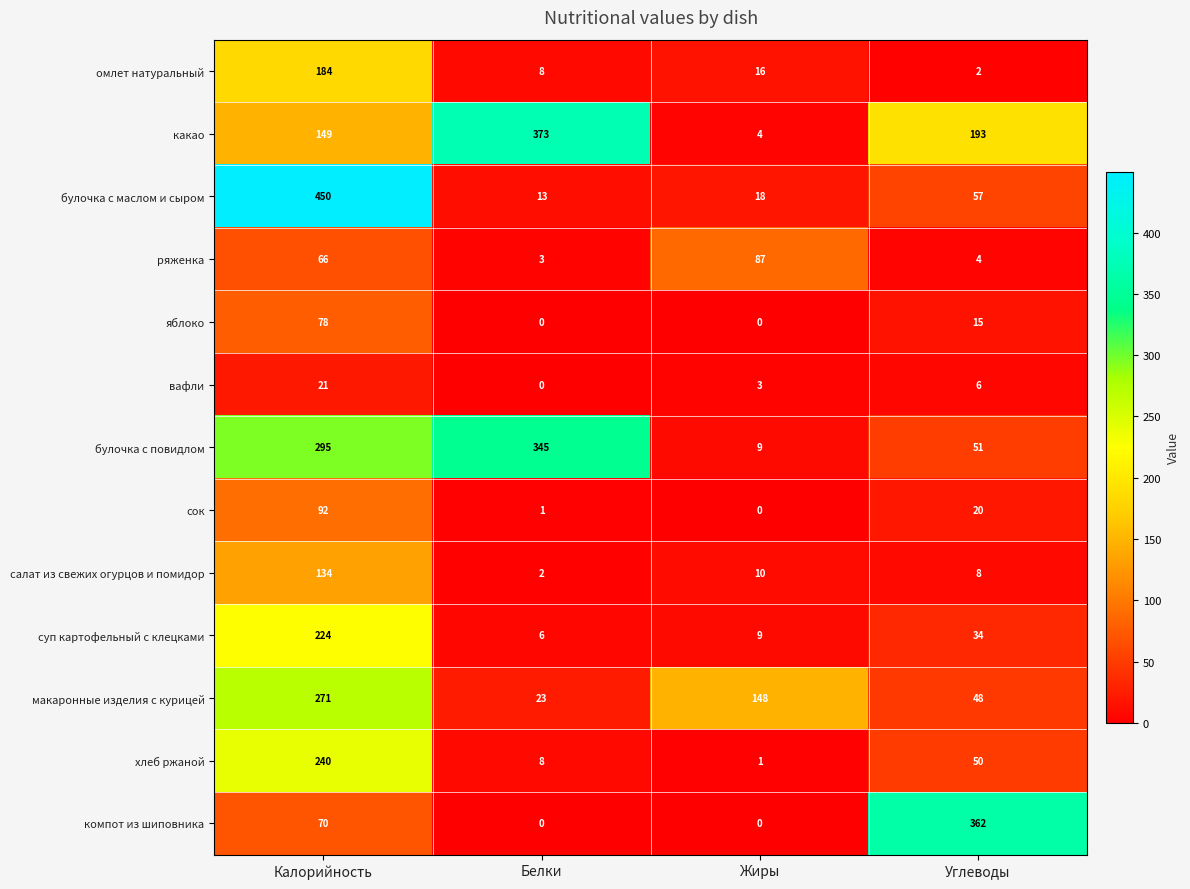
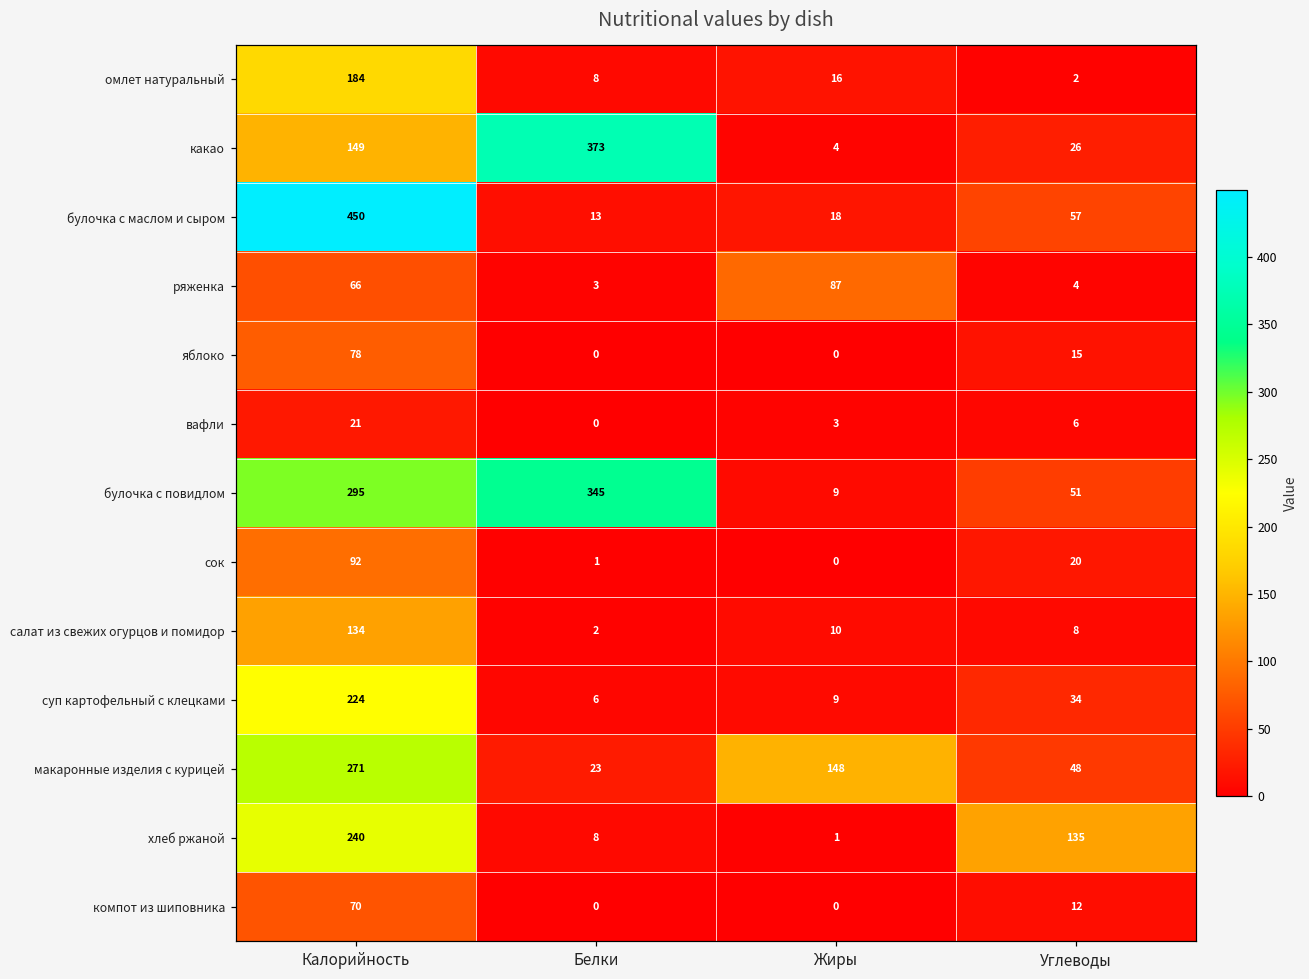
какао, Углеводы: 193 -> 26
хлеб ржаной, Углеводы: 50 -> 135
компот из шиповника, Углеводы: 362 -> 12
